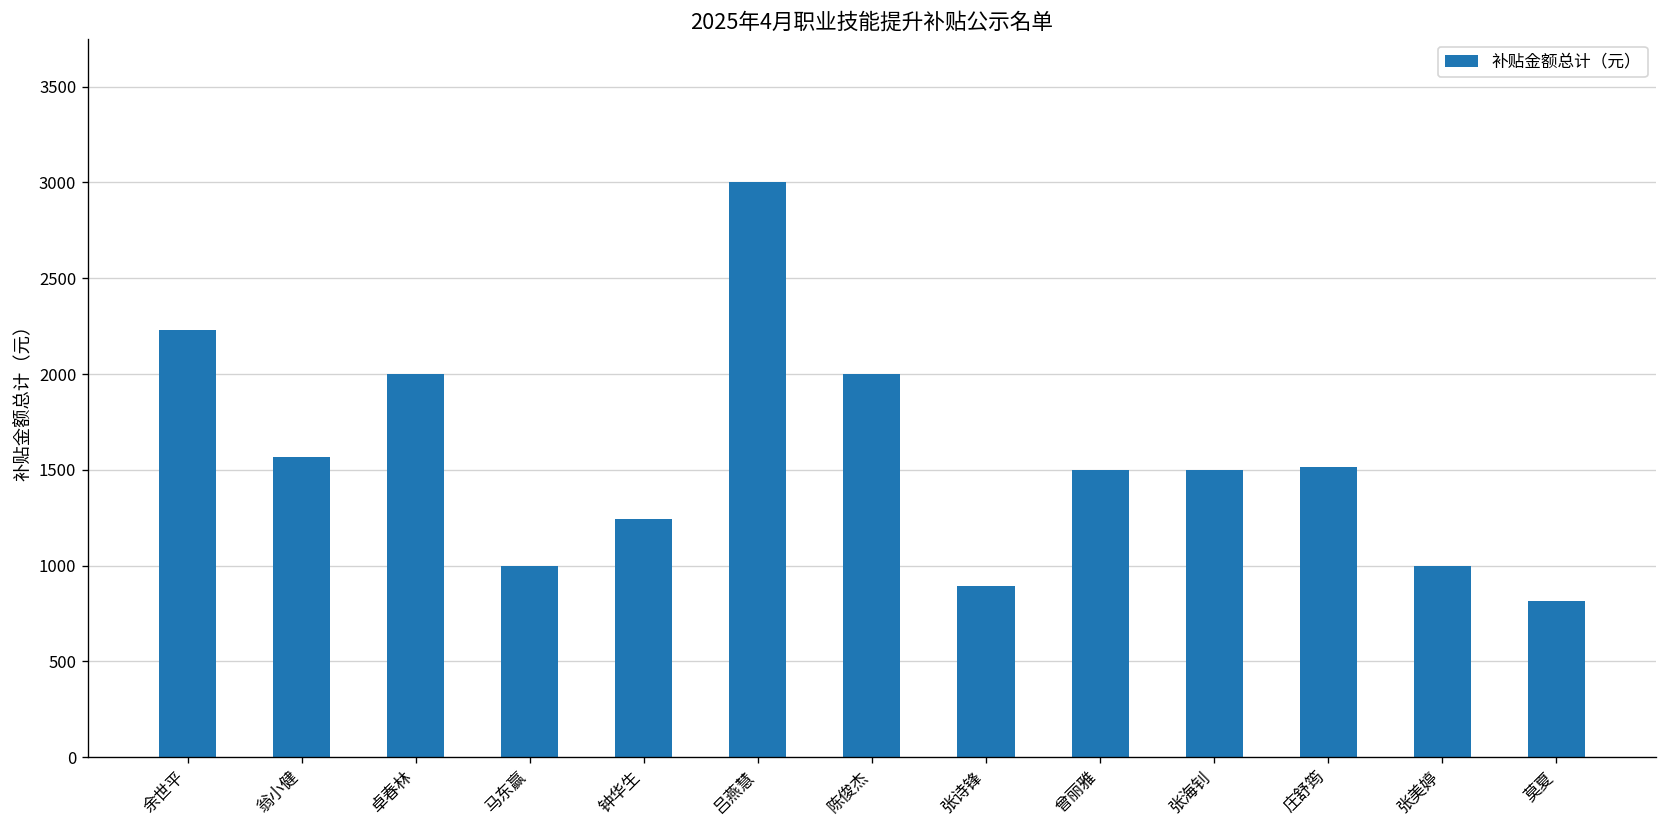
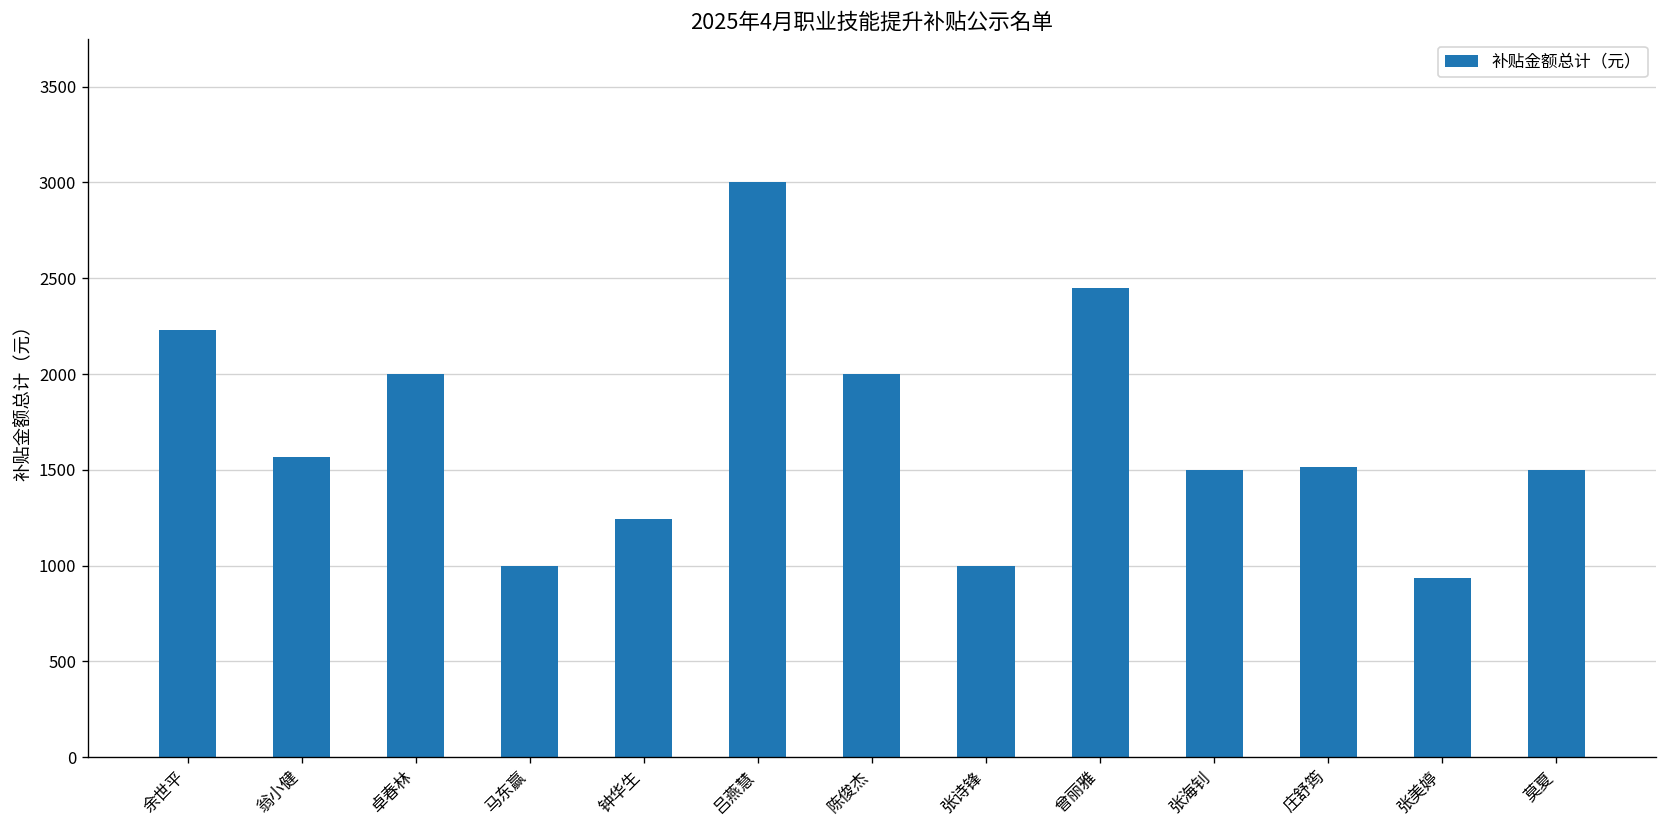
张诗锋: 890 -> 1000
曾丽雅: 1500 -> 2450
张美婷: 1000 -> 930
莫夏: 820 -> 1500
